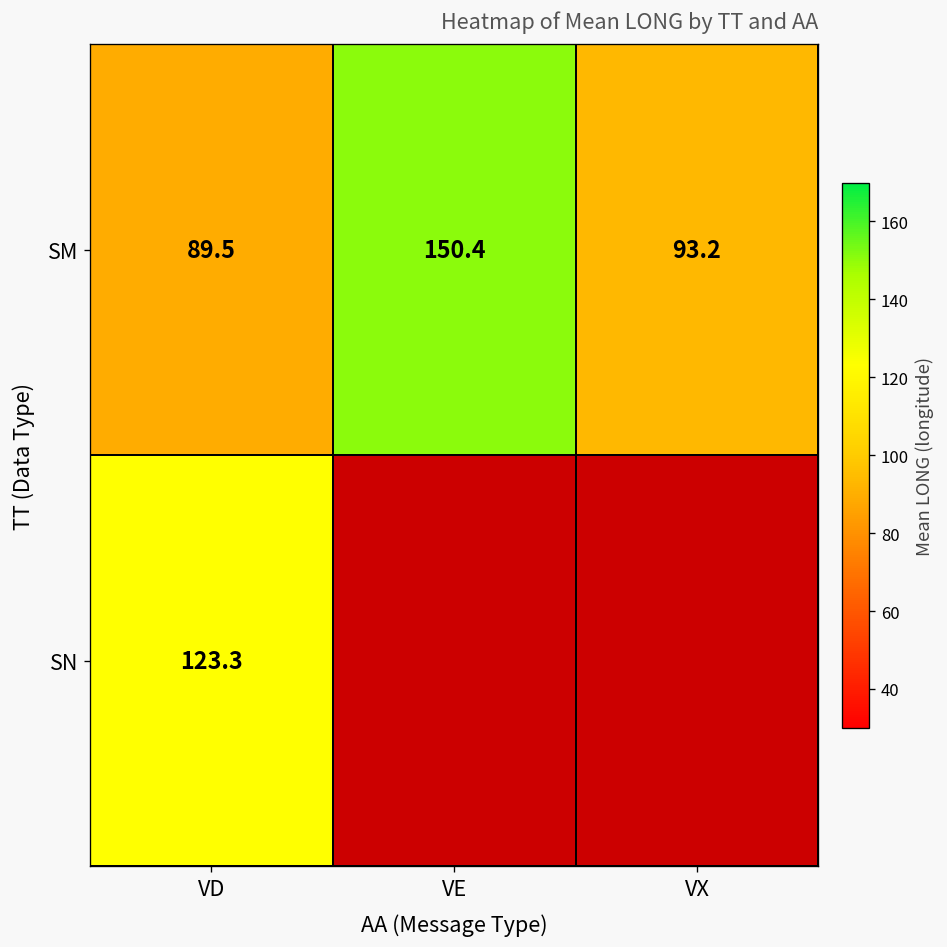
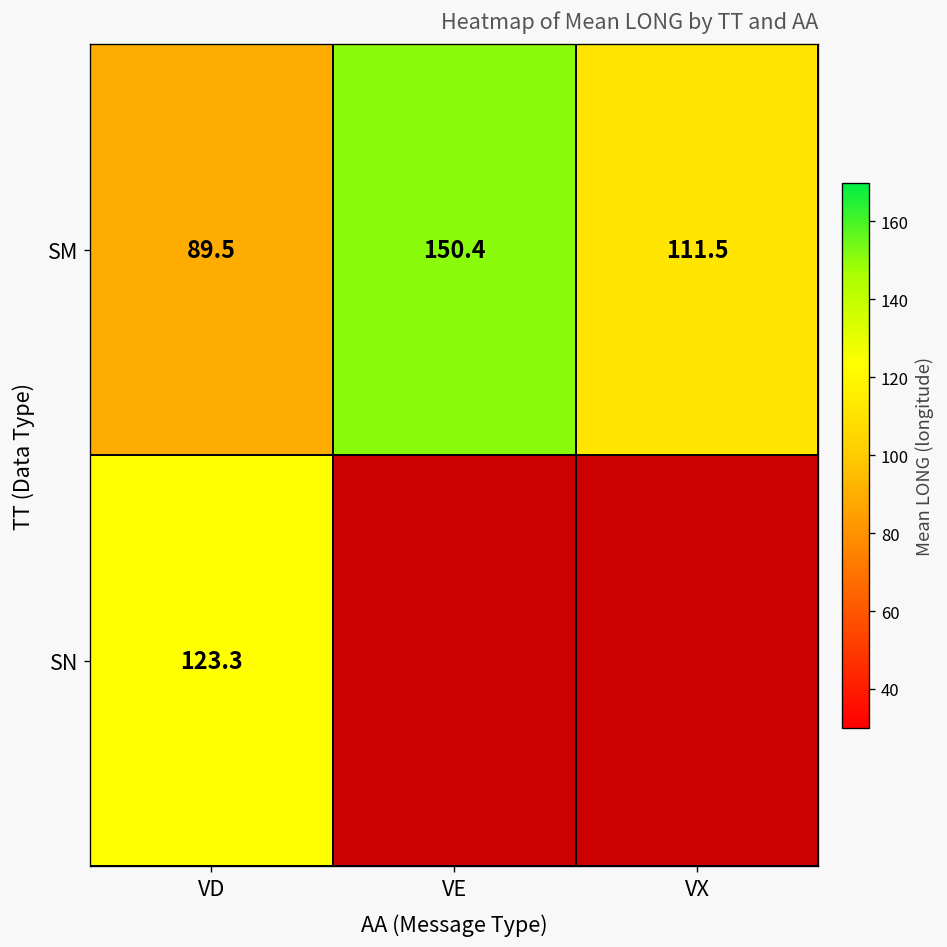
SM, VX: 93.2 -> 111.5
